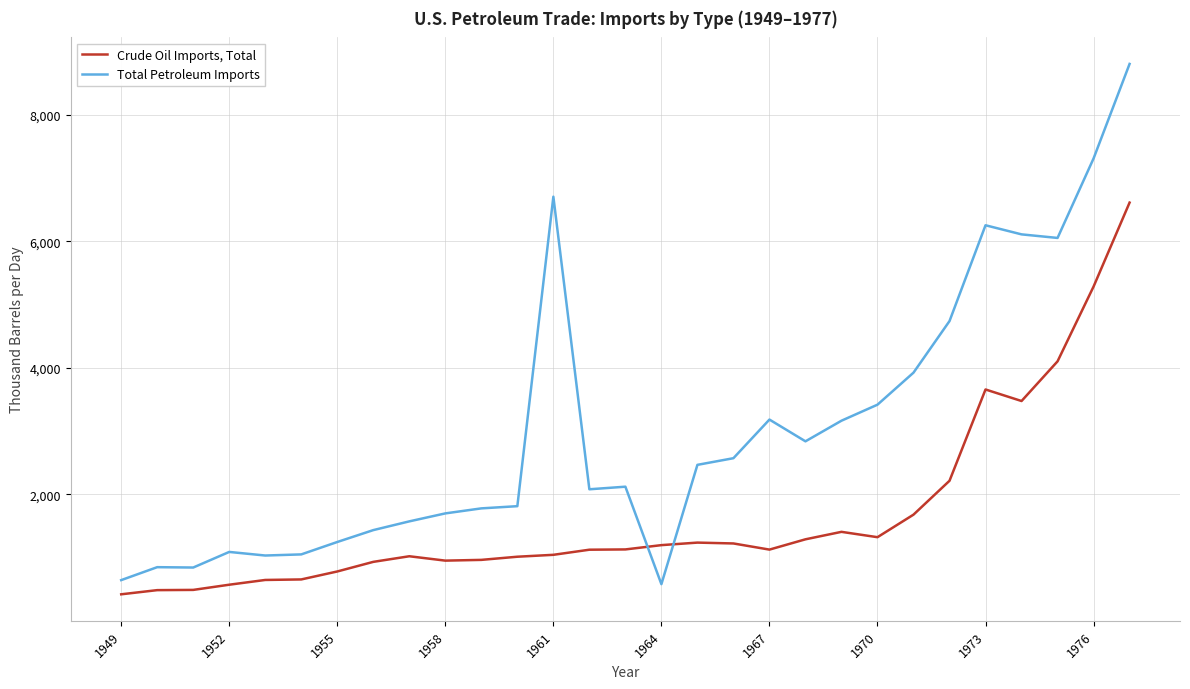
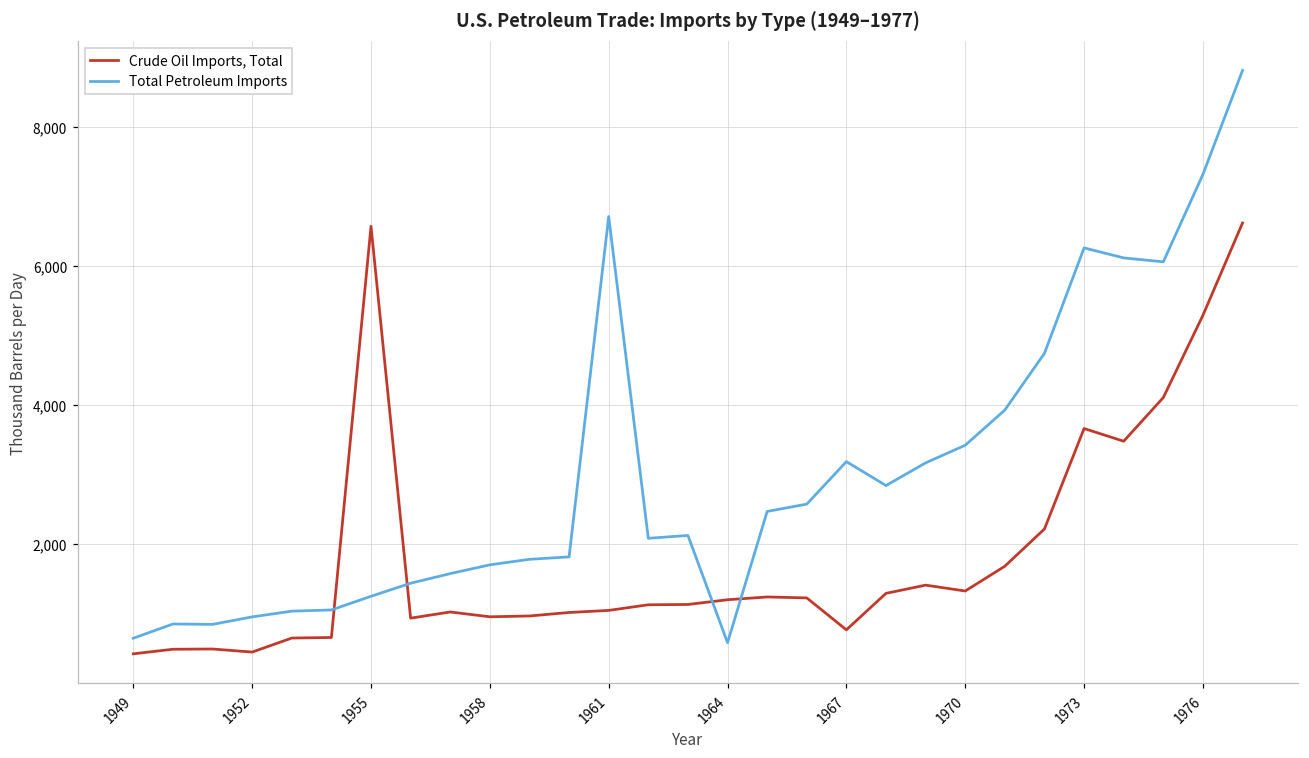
Crude Oil Imports, Total, 1952: 600 -> 400
Total Petroleum Imports, 1952: 1,100 -> 1,000
Crude Oil Imports, Total, 1955: 800 -> 6,600
Crude Oil Imports, Total, 1967: 1,100 -> 800
